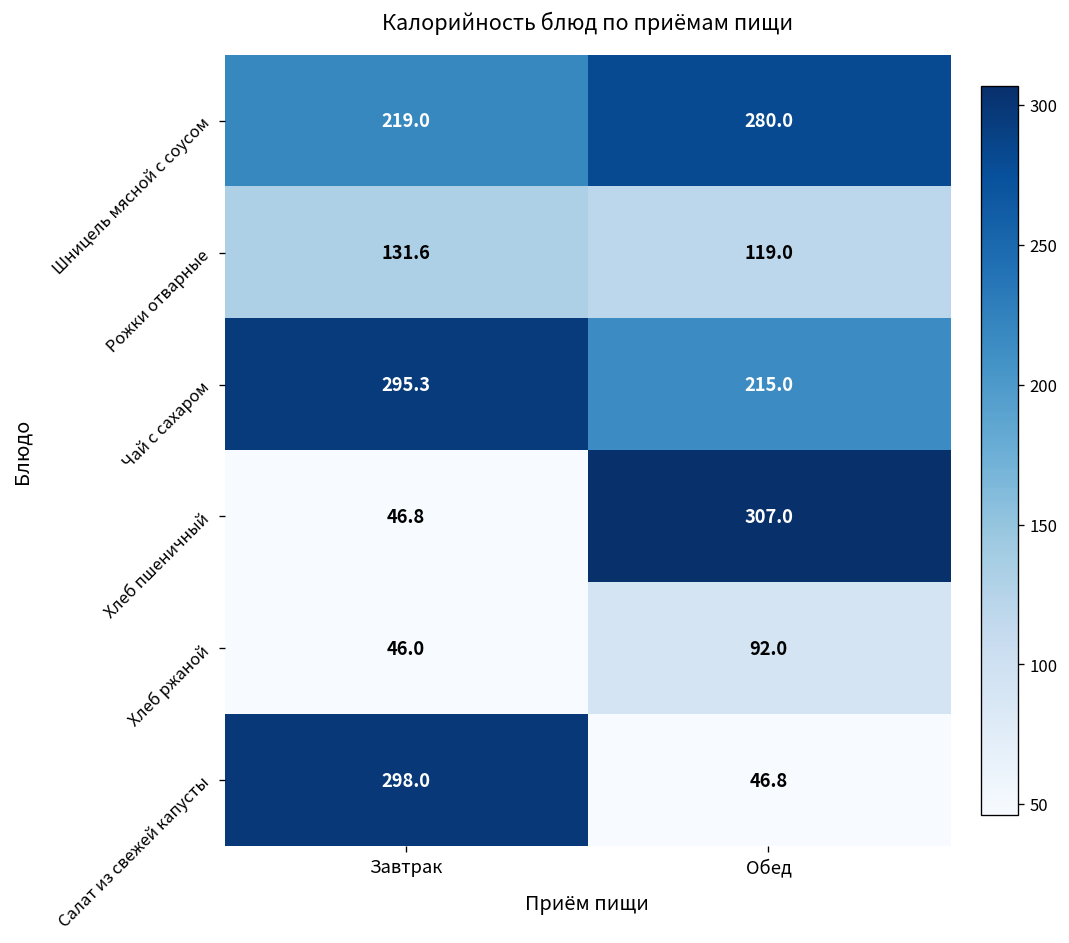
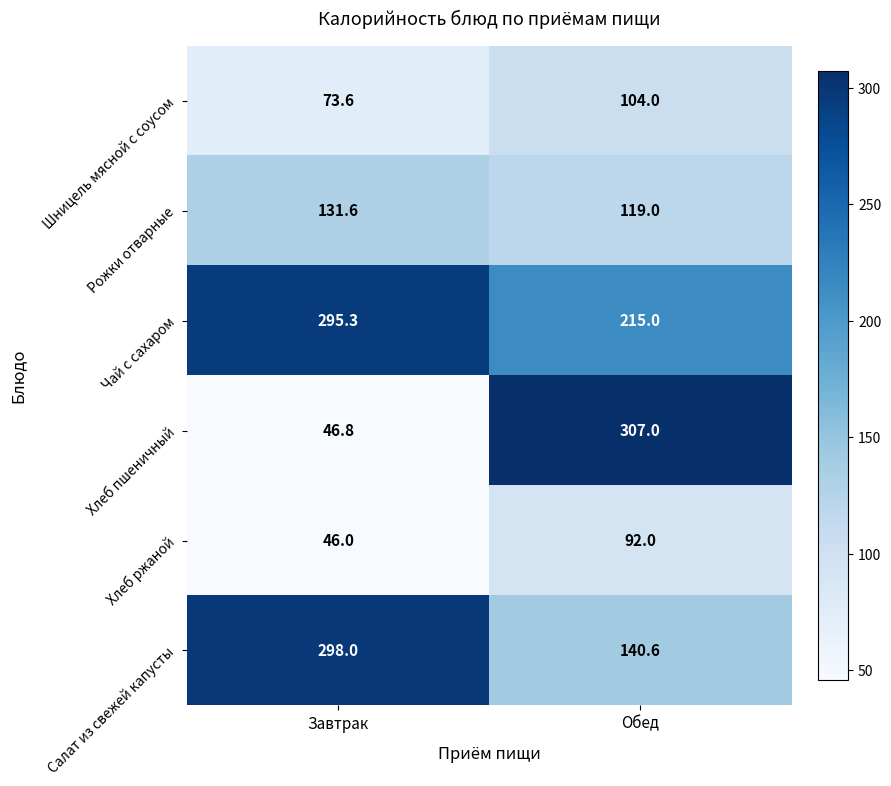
Шницель мясной с соусом, Завтрак: 219.0 -> 73.6
Шницель мясной с соусом, Обед: 280.0 -> 104.0
Салат из свежей капусты, Обед: 46.8 -> 140.6
